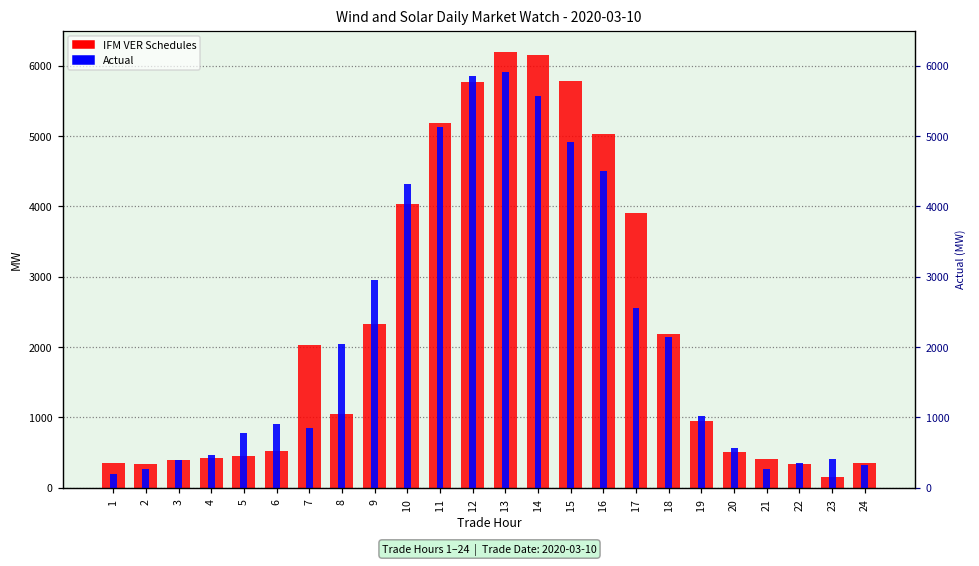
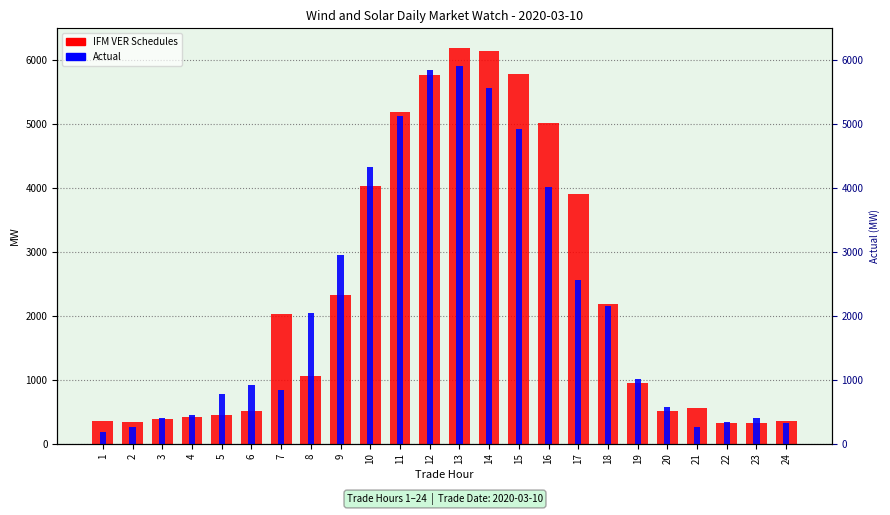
Actual, 16: 4500 -> 4000
IFM VER Schedules, 21: 400 -> 600
IFM VER Schedules, 23: 200 -> 300
